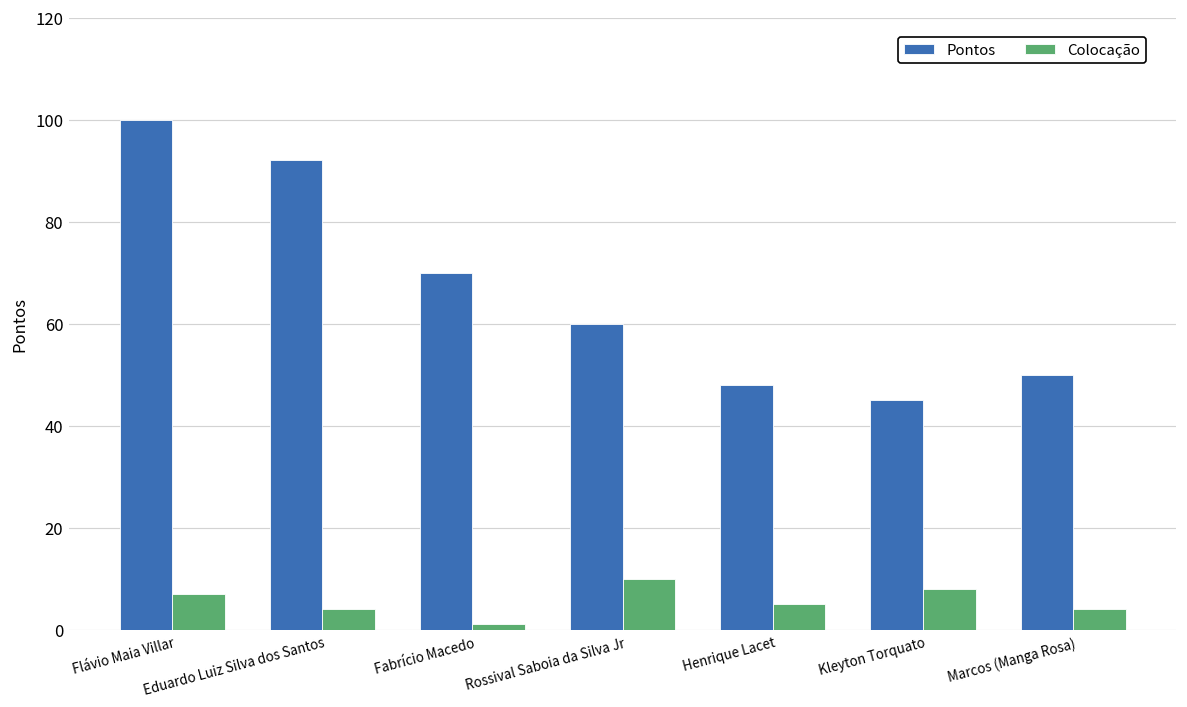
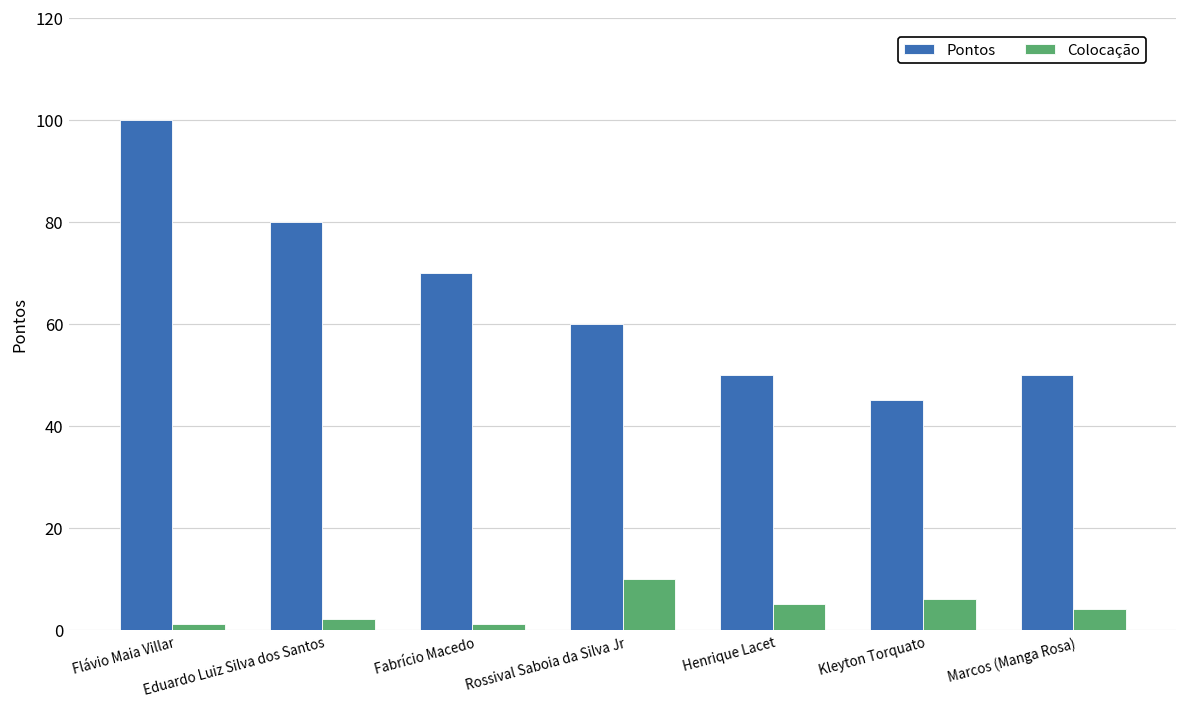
Colocação, Flávio Maia Villar: 7 -> 1
Pontos, Eduardo Luiz Silva dos Santos: 92 -> 80
Colocação, Eduardo Luiz Silva dos Santos: 4 -> 2
Pontos, Henrique Lacet: 48 -> 50
Colocação, Kleyton Torquato: 8 -> 6
